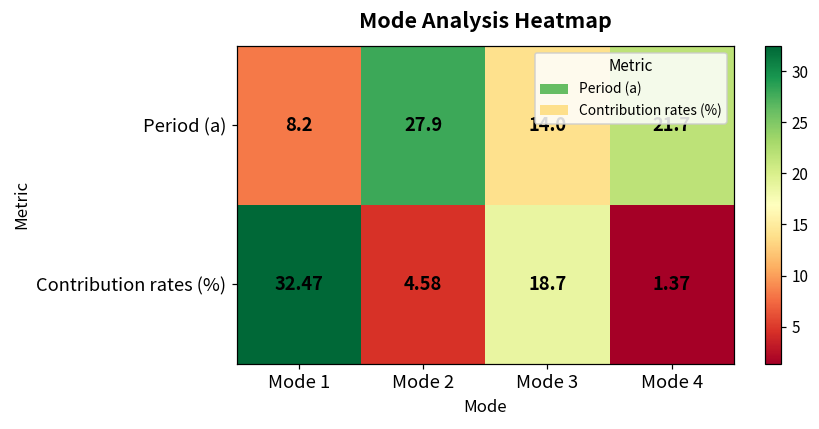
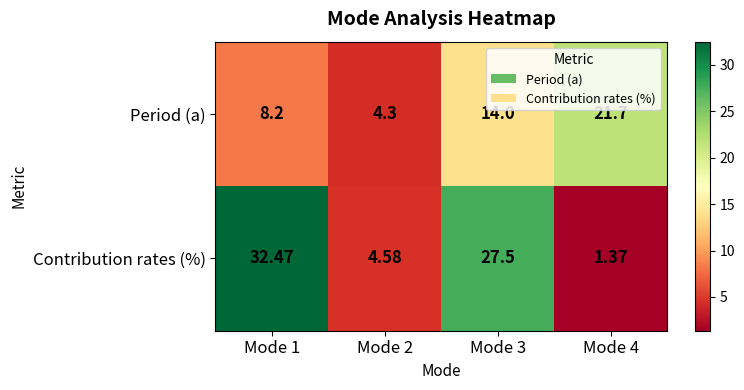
Period (a), Mode 2: 27.9 -> 4.3
Contribution rates (%), Mode 3: 18.7 -> 27.5
